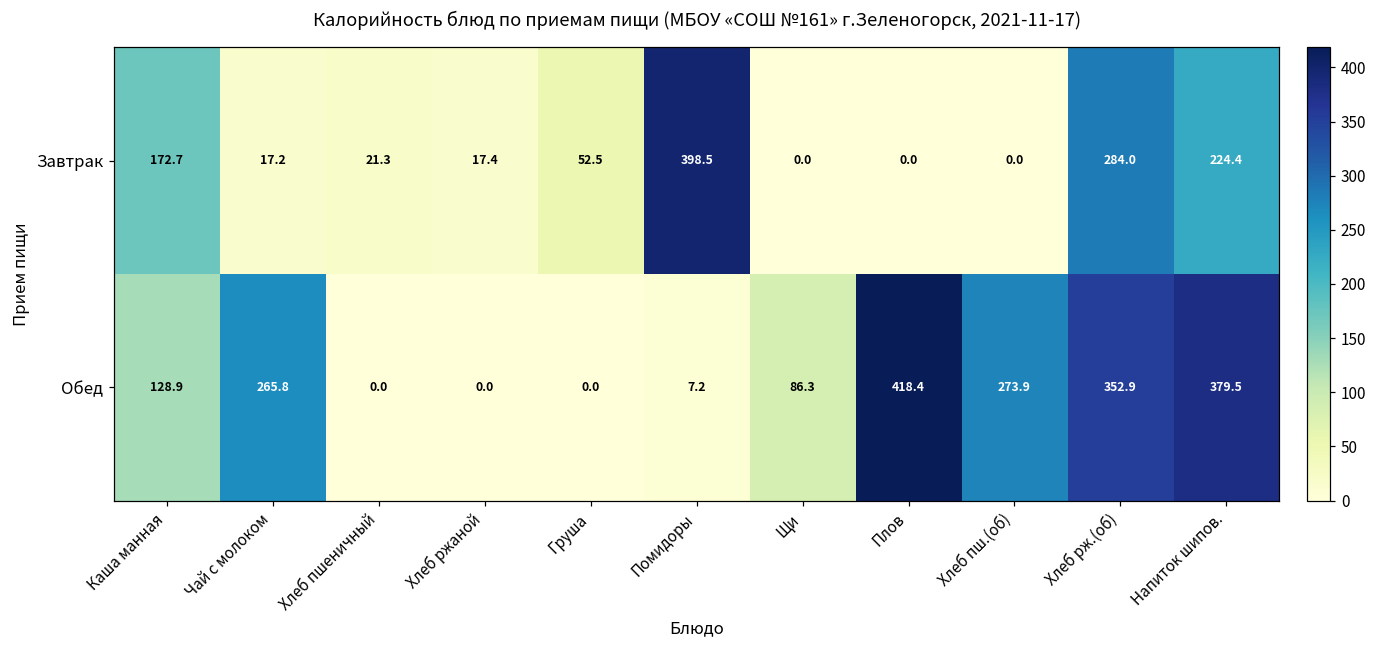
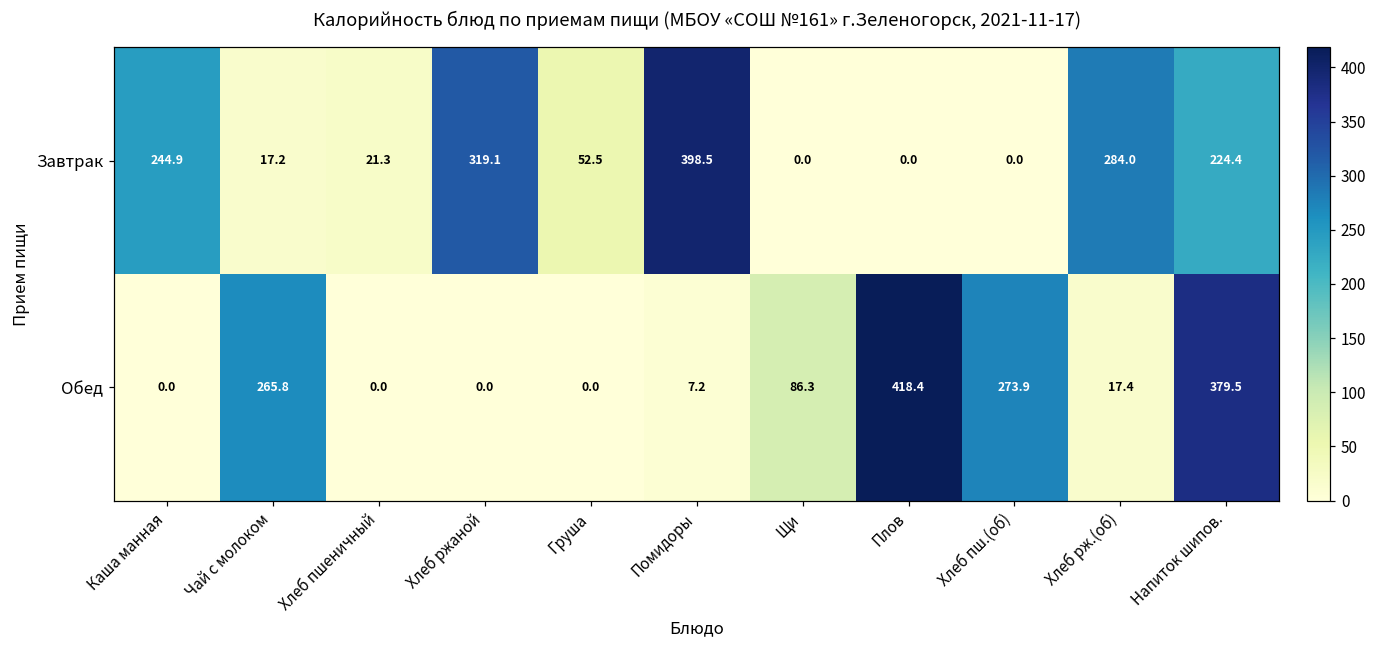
Завтрак, Каша манная: 172.7 -> 244.9
Завтрак, Хлеб ржаной: 17.4 -> 319.1
Обед, Каша манная: 128.9 -> 0.0
Обед, Хлеб рж.(об): 352.9 -> 17.4
